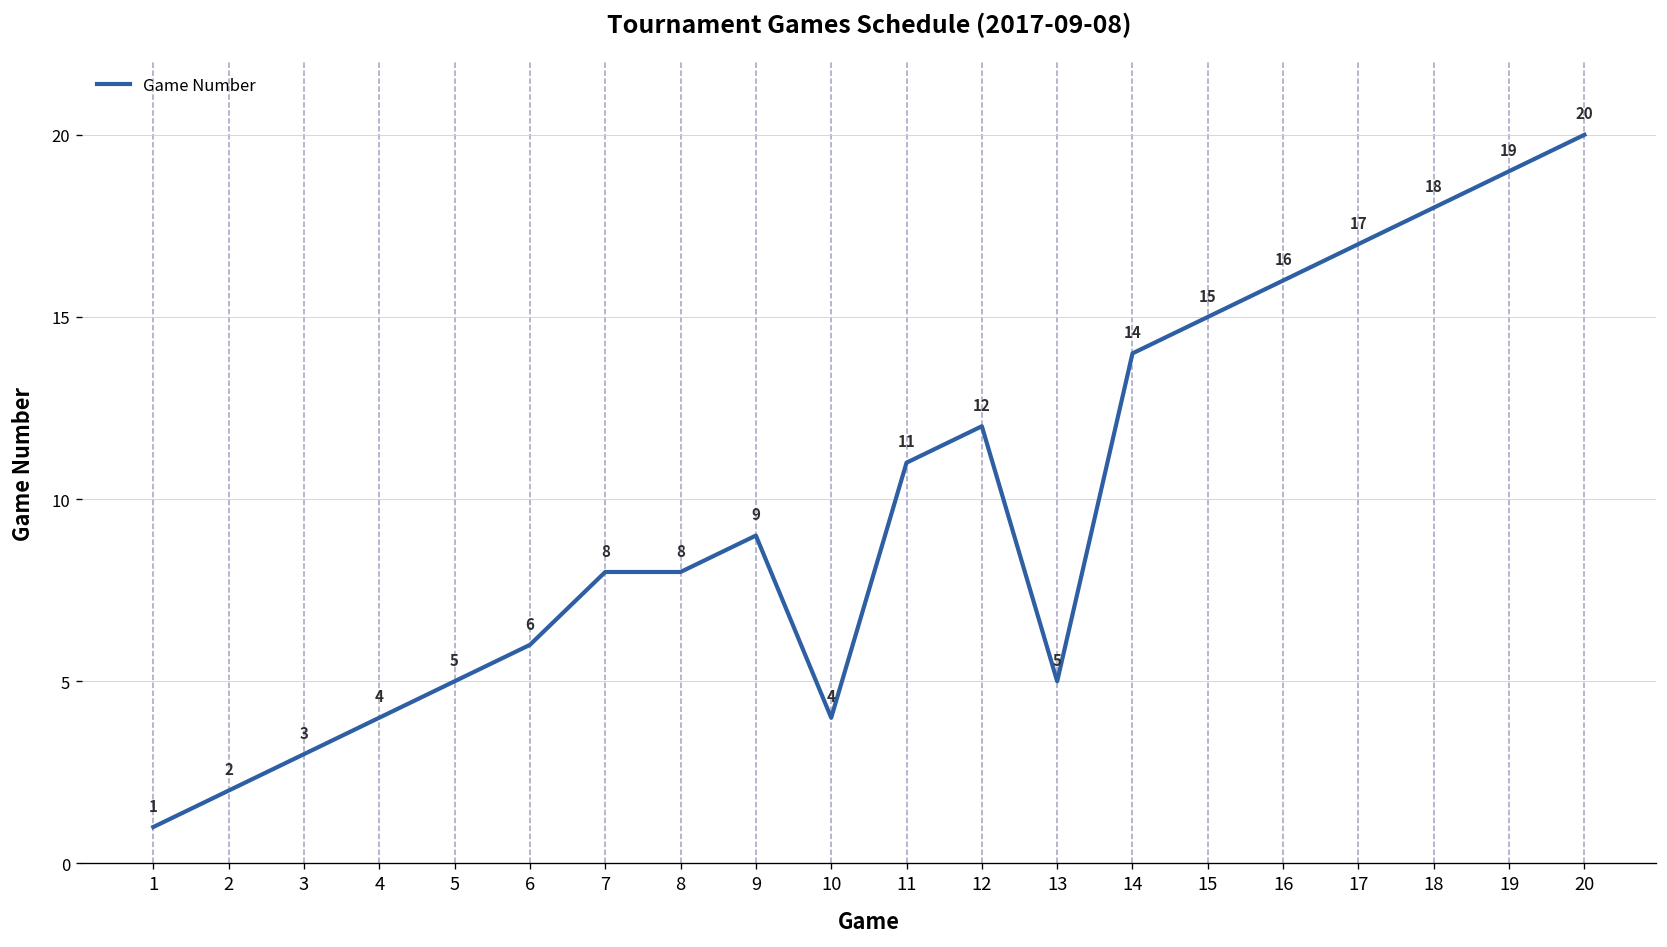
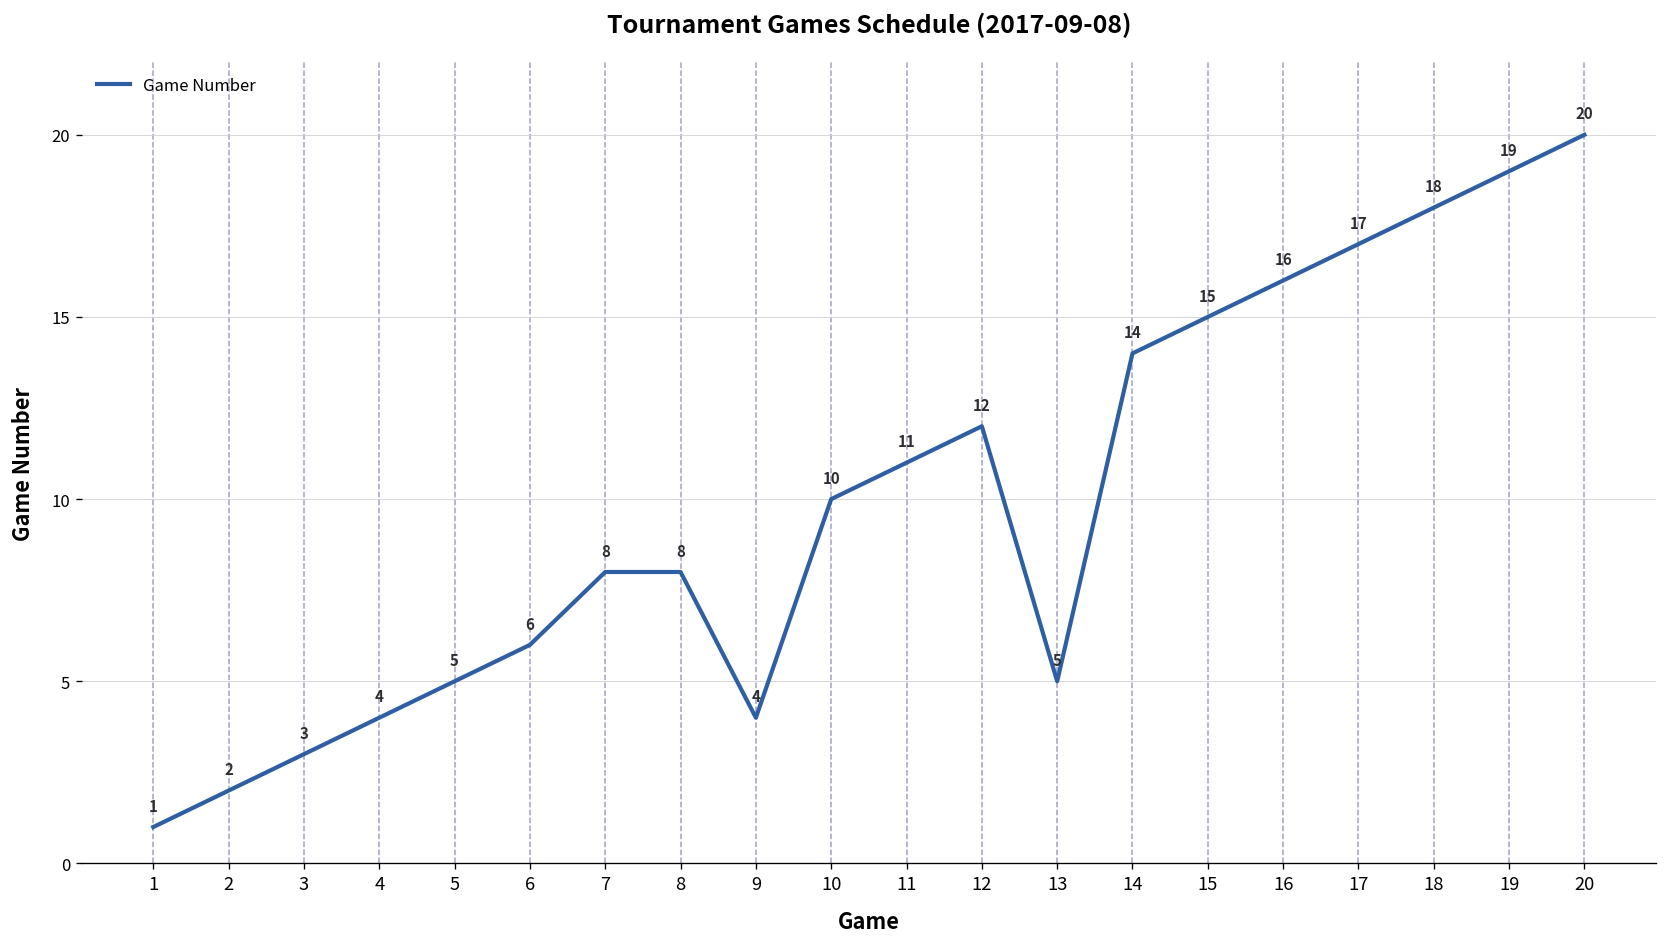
9: 9 -> 4
10: 4 -> 10
